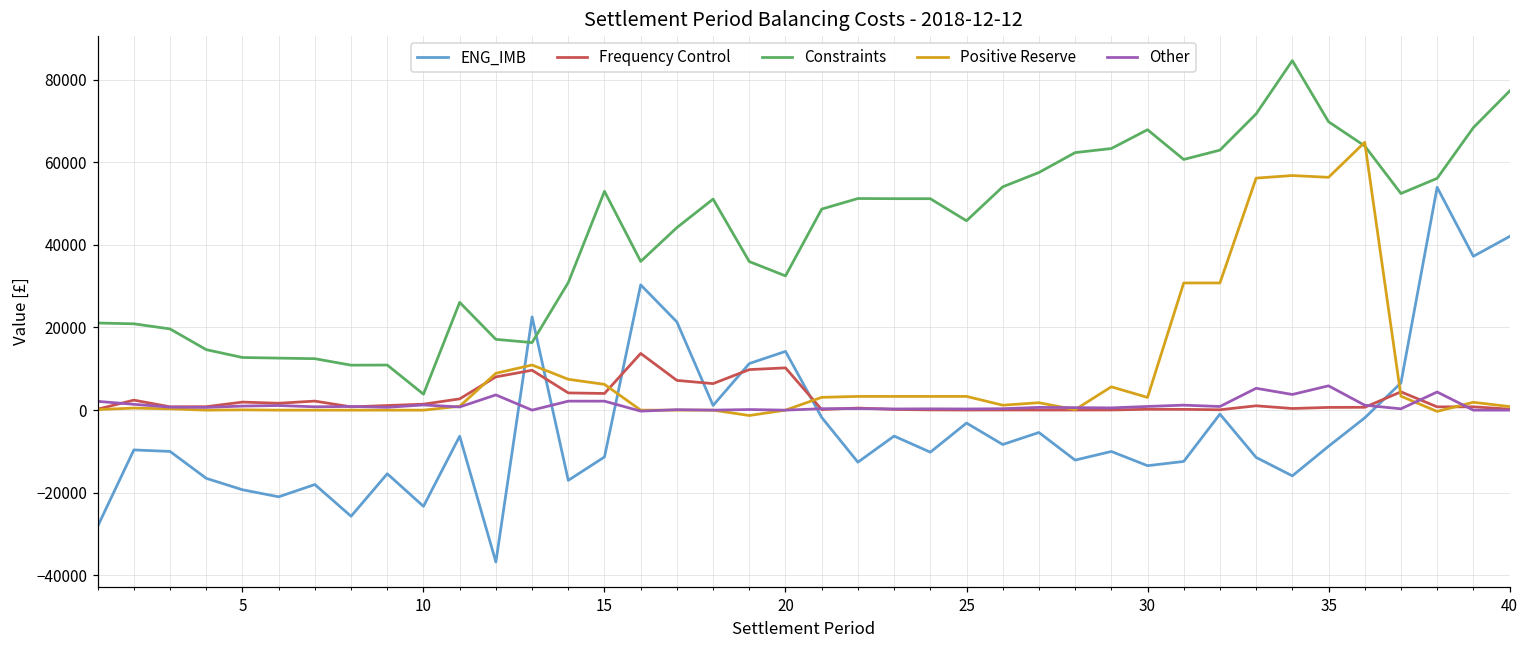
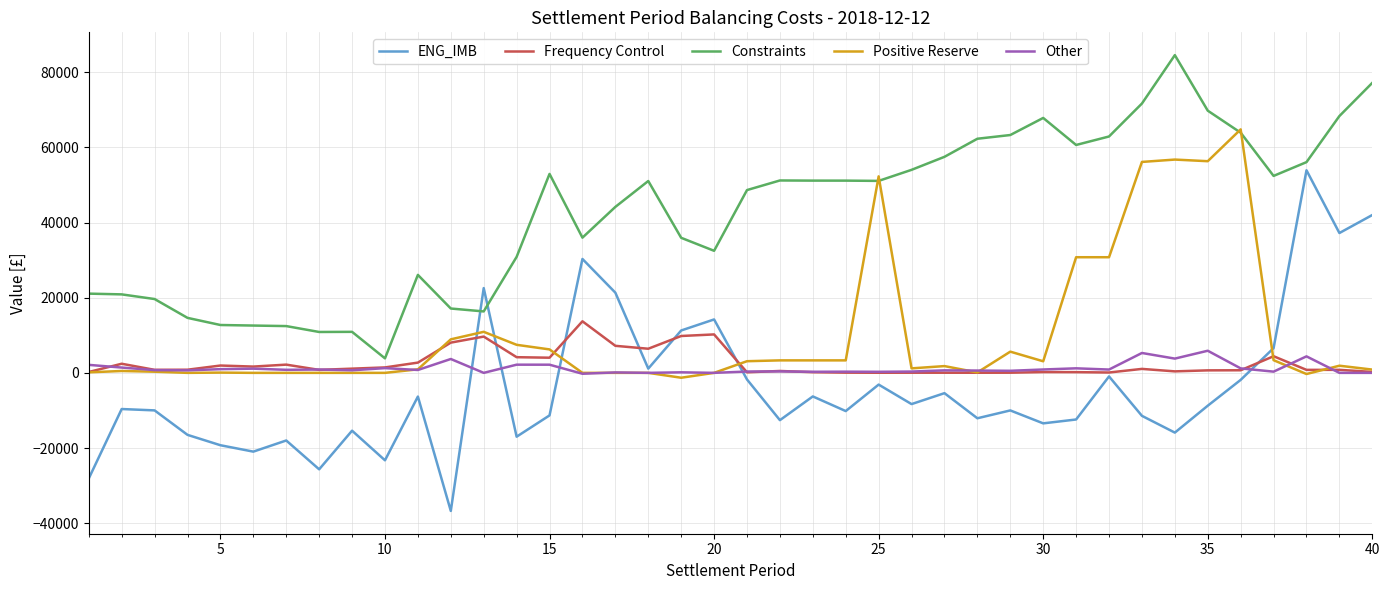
Constraints, 25: 46000 -> 51000
Positive Reserve, 25: 3000 -> 52000
